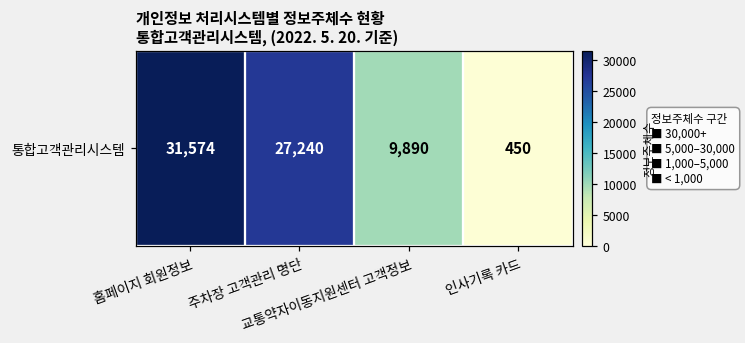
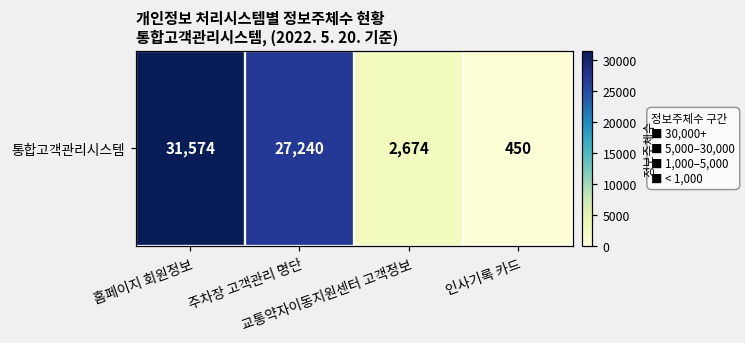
통합고객관리시스템, 교통약자이동지원센터 고객정보: 9,890 -> 2,674
